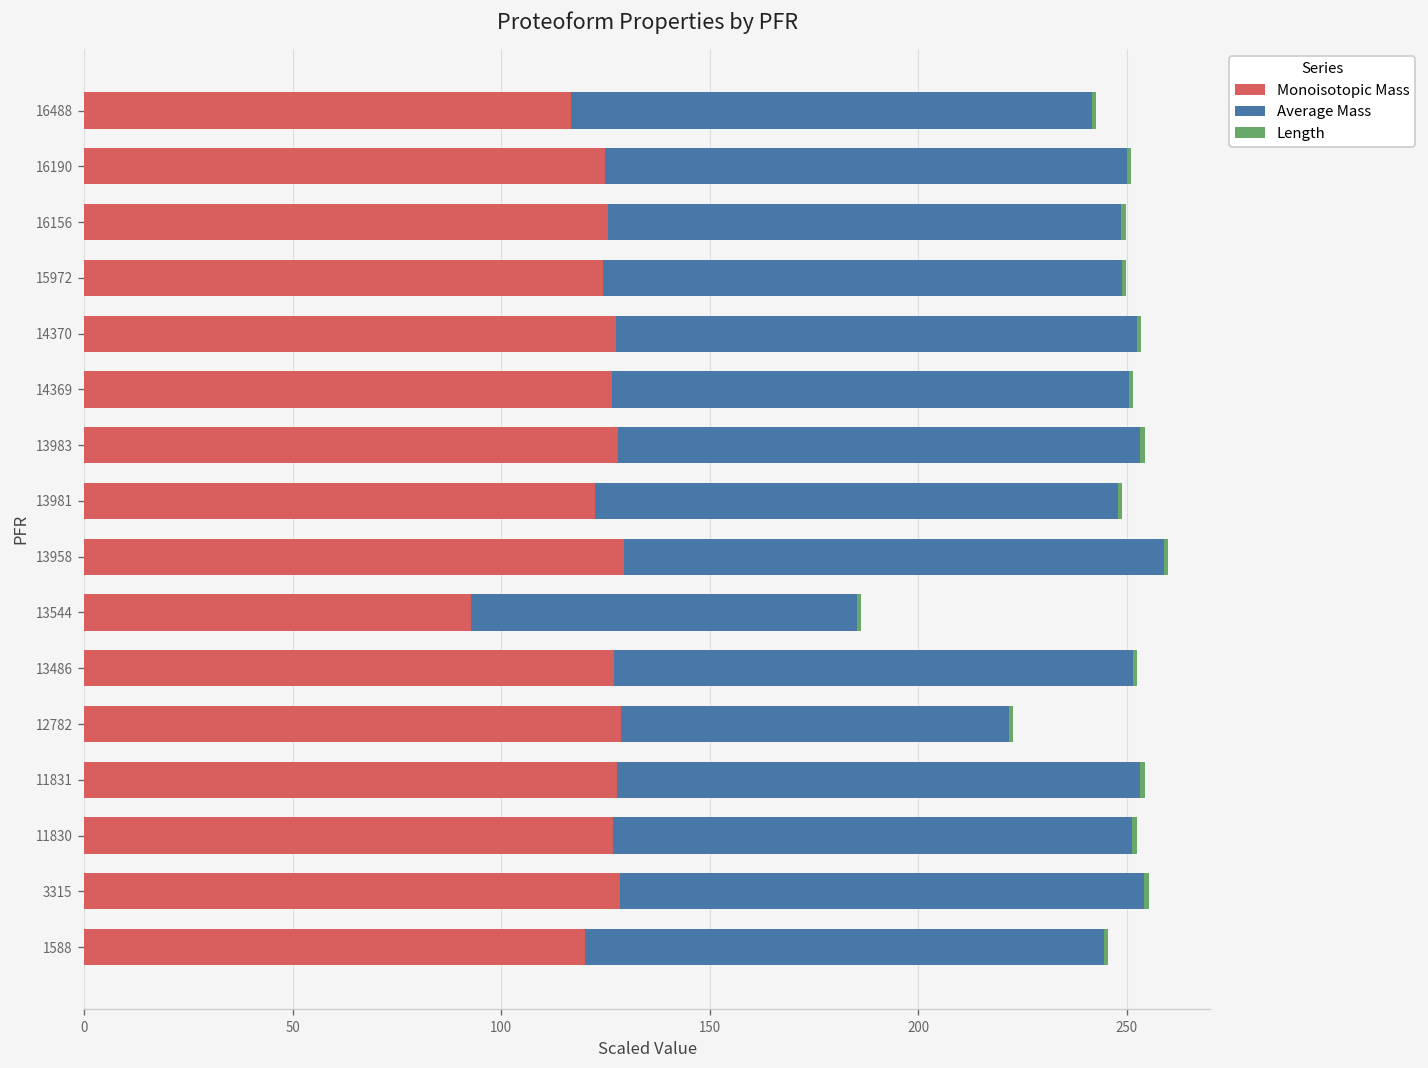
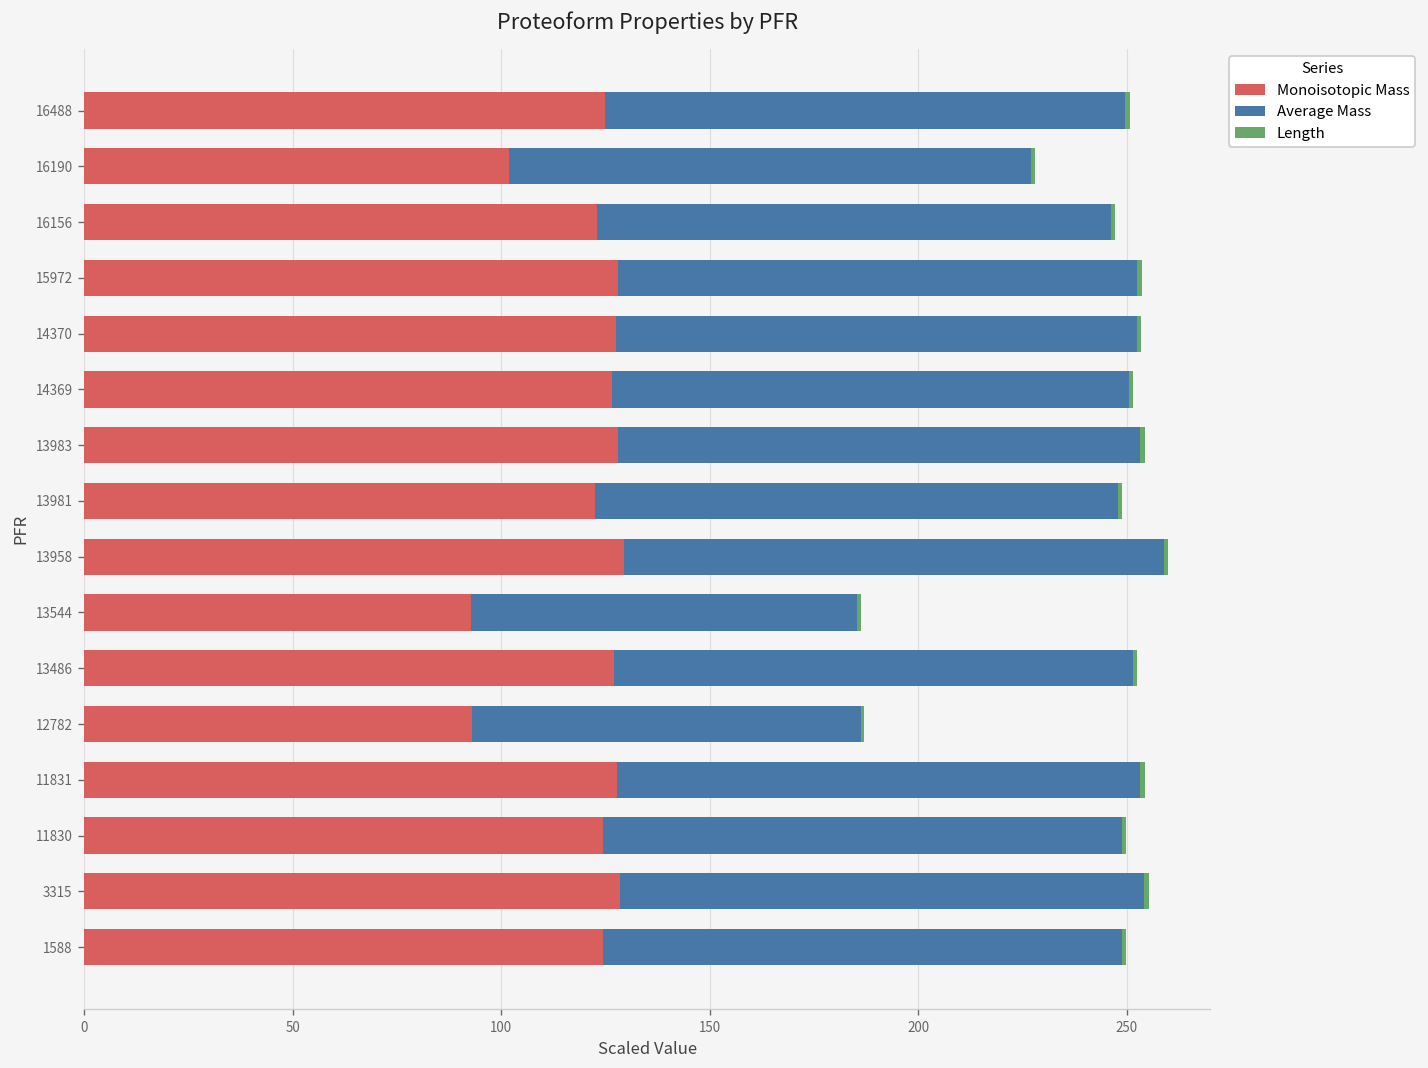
Monoisotopic Mass, 16488: 117 -> 125
Monoisotopic Mass, 16190: 125 -> 102
Monoisotopic Mass, 16156: 126 -> 123
Monoisotopic Mass, 15972: 124 -> 128
Monoisotopic Mass, 12782: 129 -> 93
Monoisotopic Mass, 11830: 127 -> 124
Monoisotopic Mass, 1588: 120 -> 124
